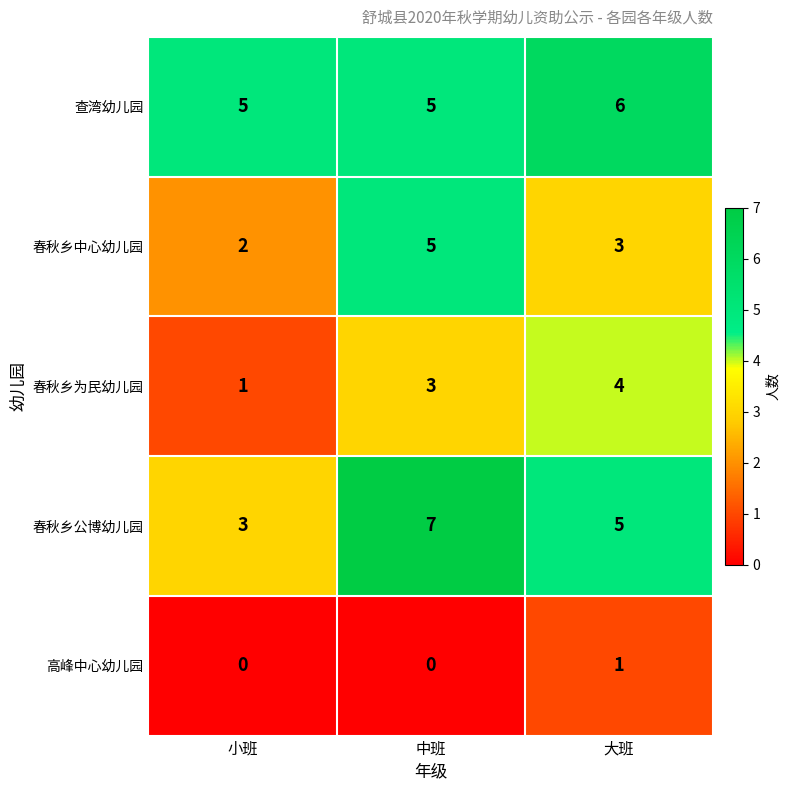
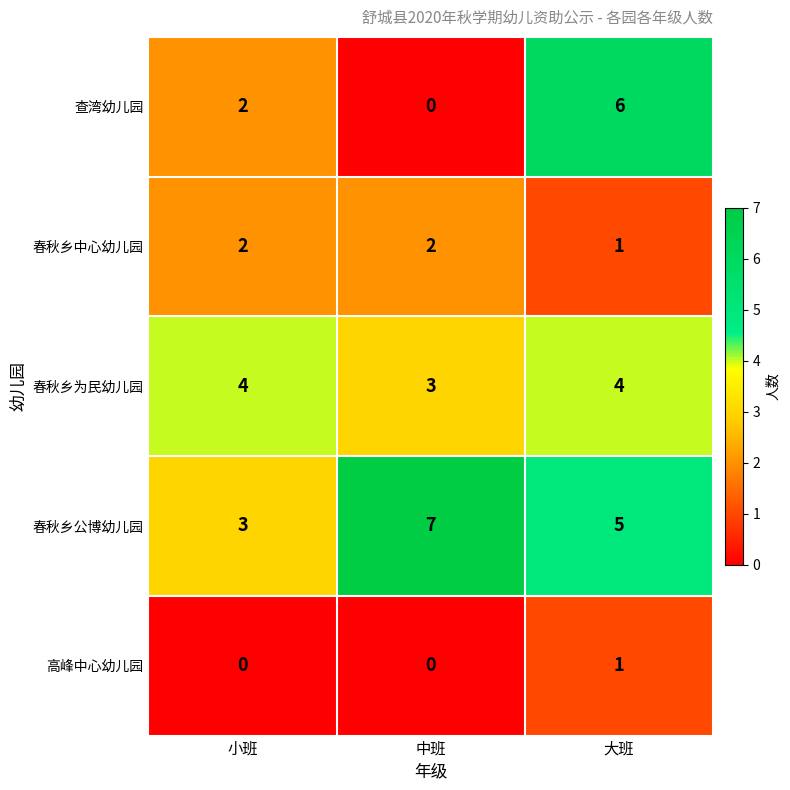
查湾幼儿园, 小班: 5 -> 2
查湾幼儿园, 中班: 5 -> 0
春秋乡中心幼儿园, 中班: 5 -> 2
春秋乡中心幼儿园, 大班: 3 -> 1
春秋乡为民幼儿园, 小班: 1 -> 4
